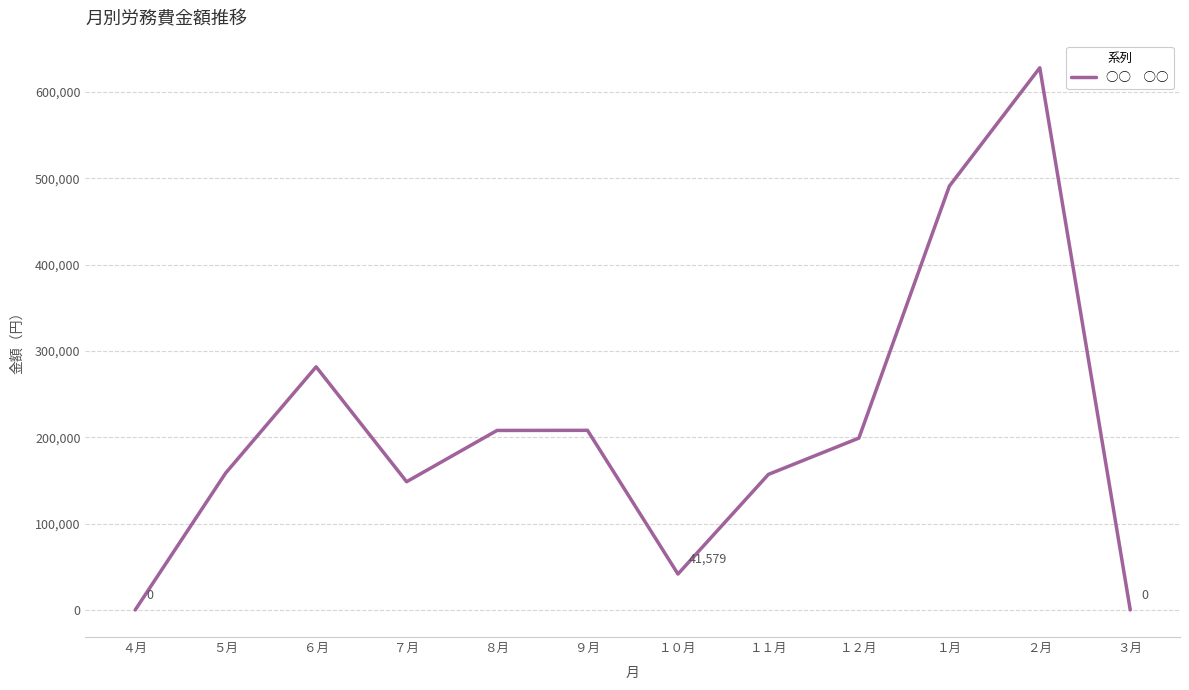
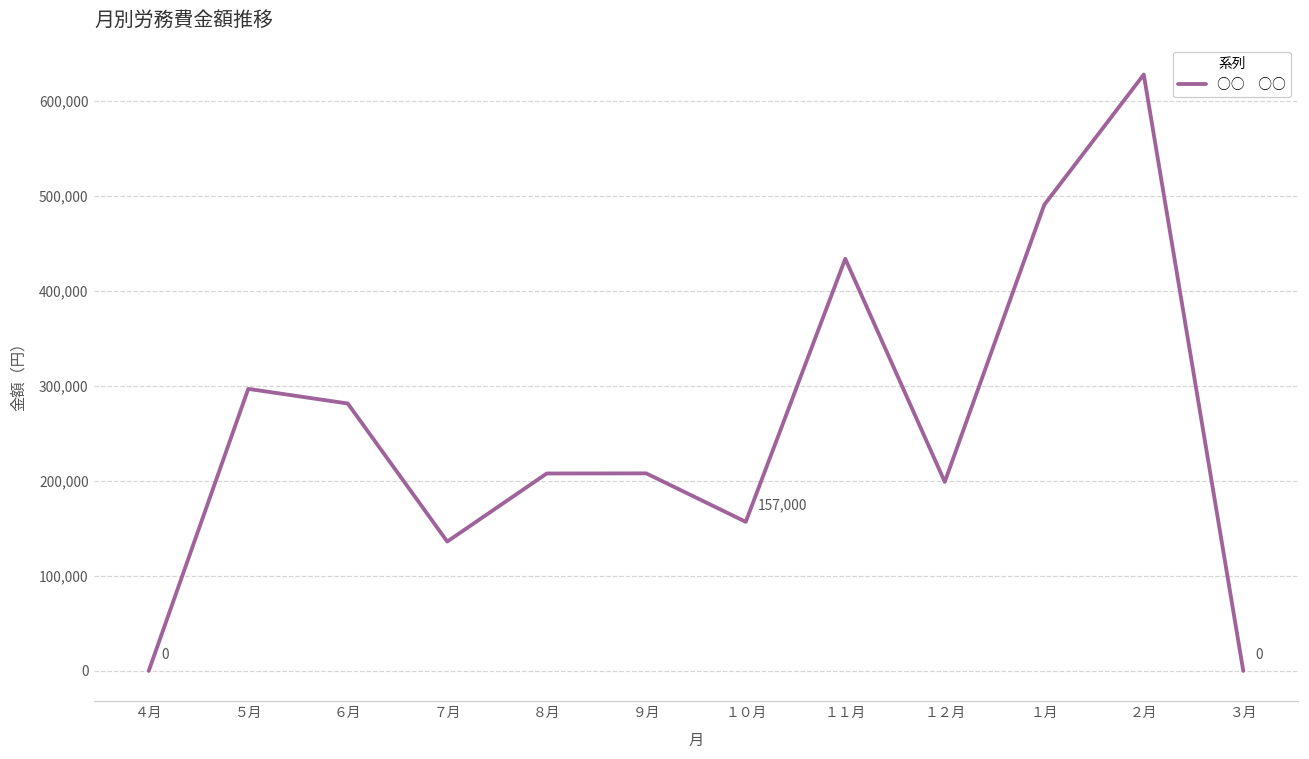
５月: 160,000 -> 300,000
７月: 150,000 -> 140,000
１０月: 41,579 -> 157,000
１１月: 160,000 -> 430,000
